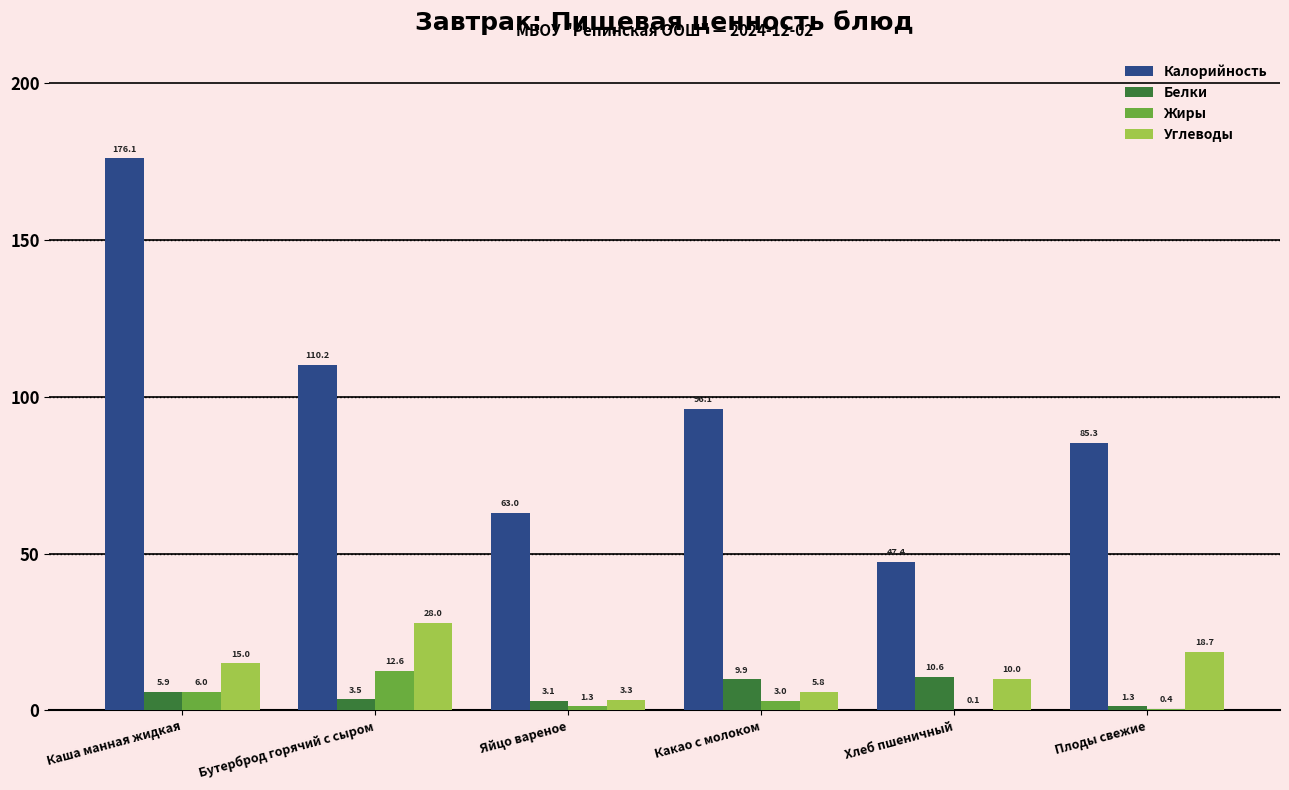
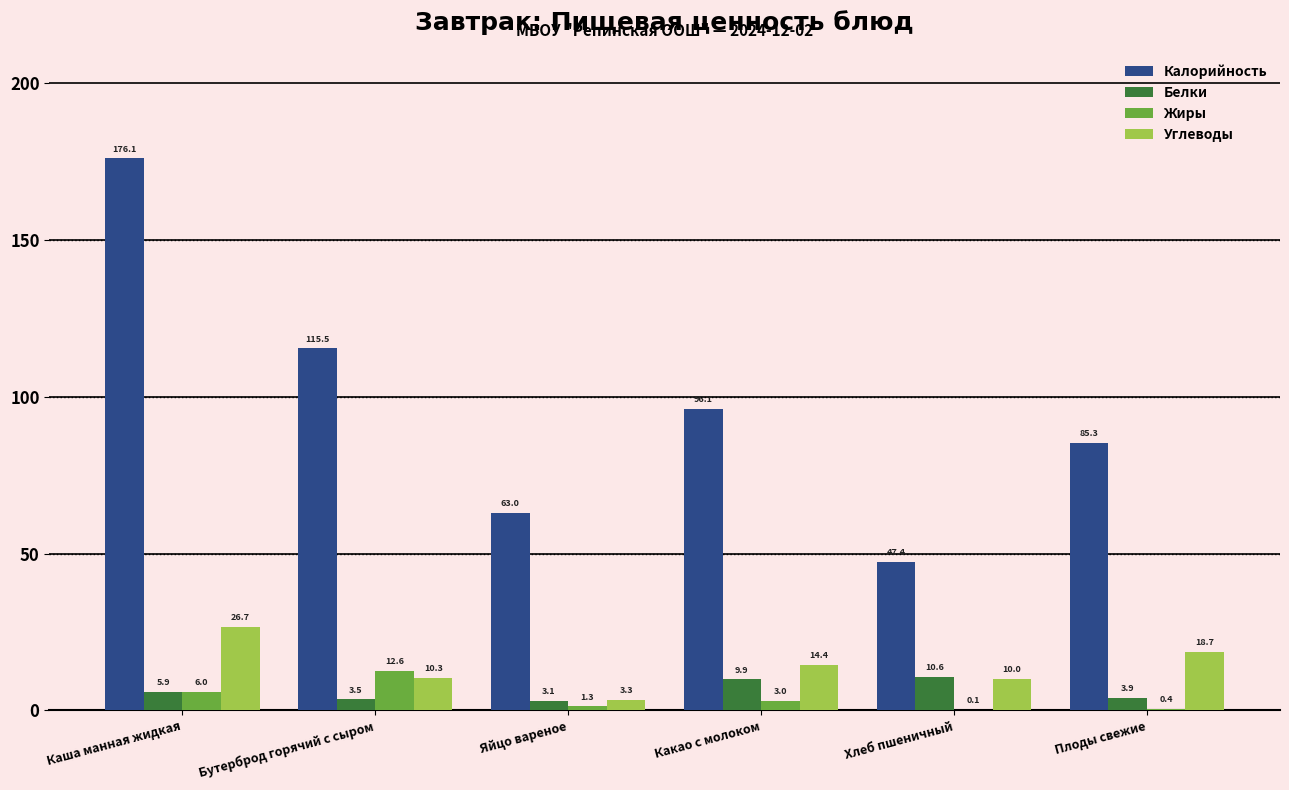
Углеводы, Каша манная жидкая: 15.0 -> 26.7
Калорийность, Бутерброд горячий с сыром: 110.2 -> 115.5
Углеводы, Бутерброд горячий с сыром: 28.0 -> 10.3
Углеводы, Какао с молоком: 5.8 -> 14.4
Белки, Плоды свежие: 1.3 -> 3.9
